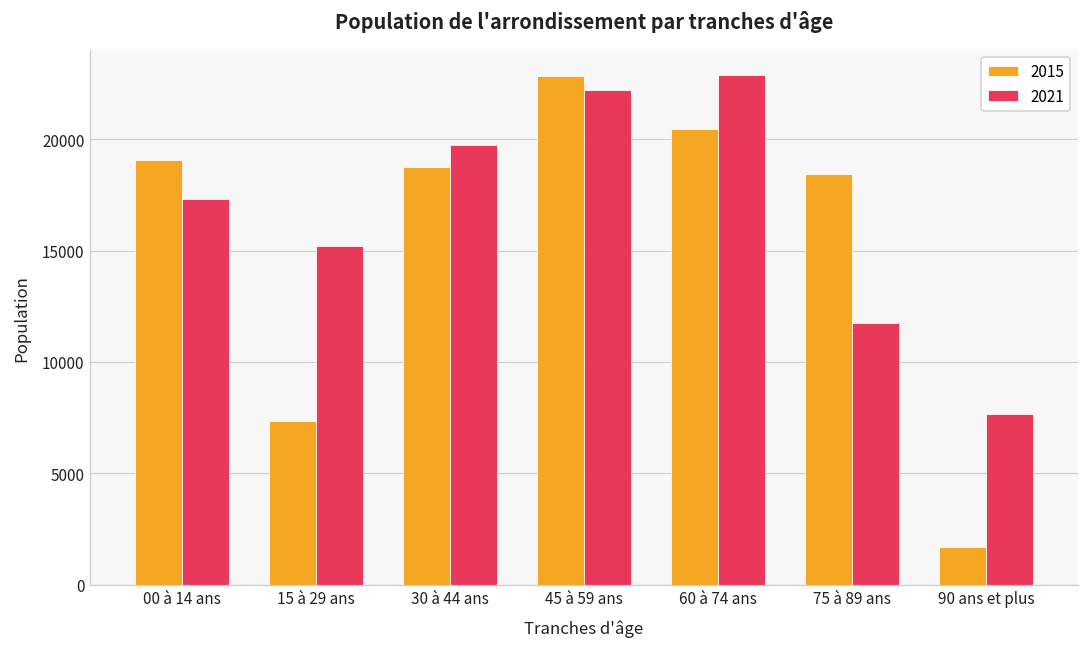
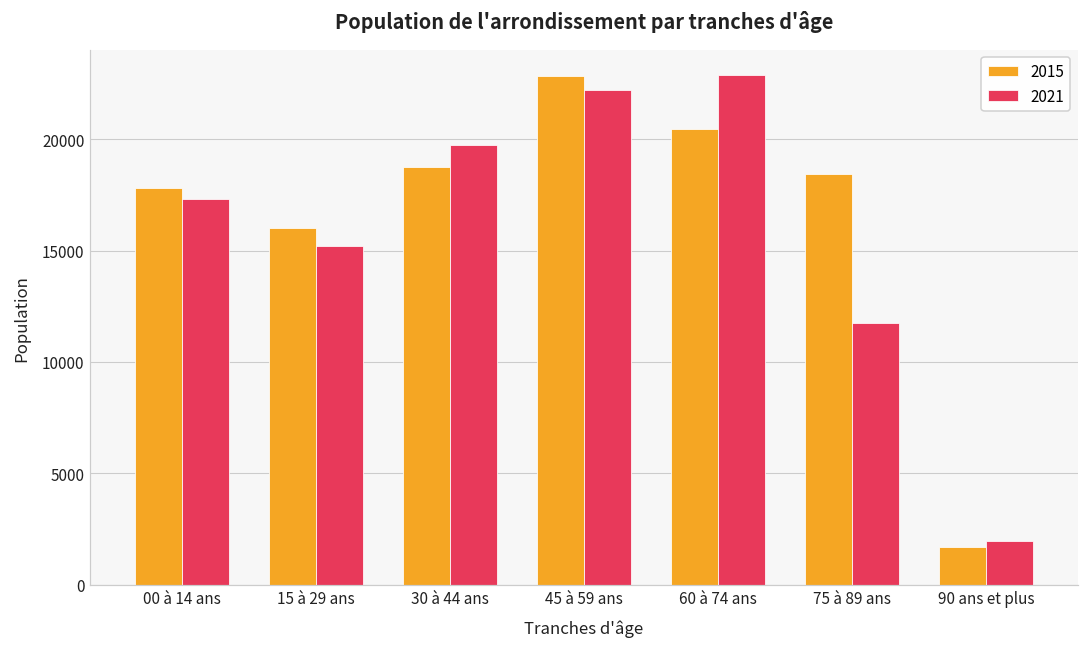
2015, 00 à 14 ans: 19100 -> 17800
2015, 15 à 29 ans: 7300 -> 16000
2021, 90 ans et plus: 7700 -> 2000
